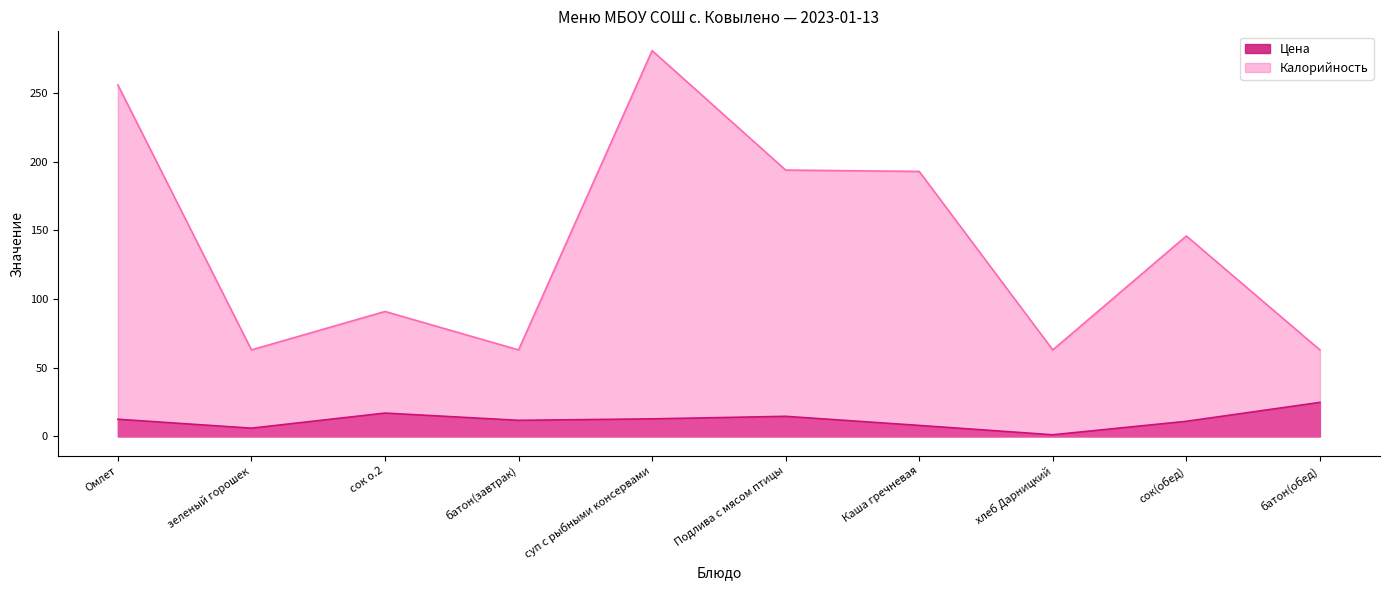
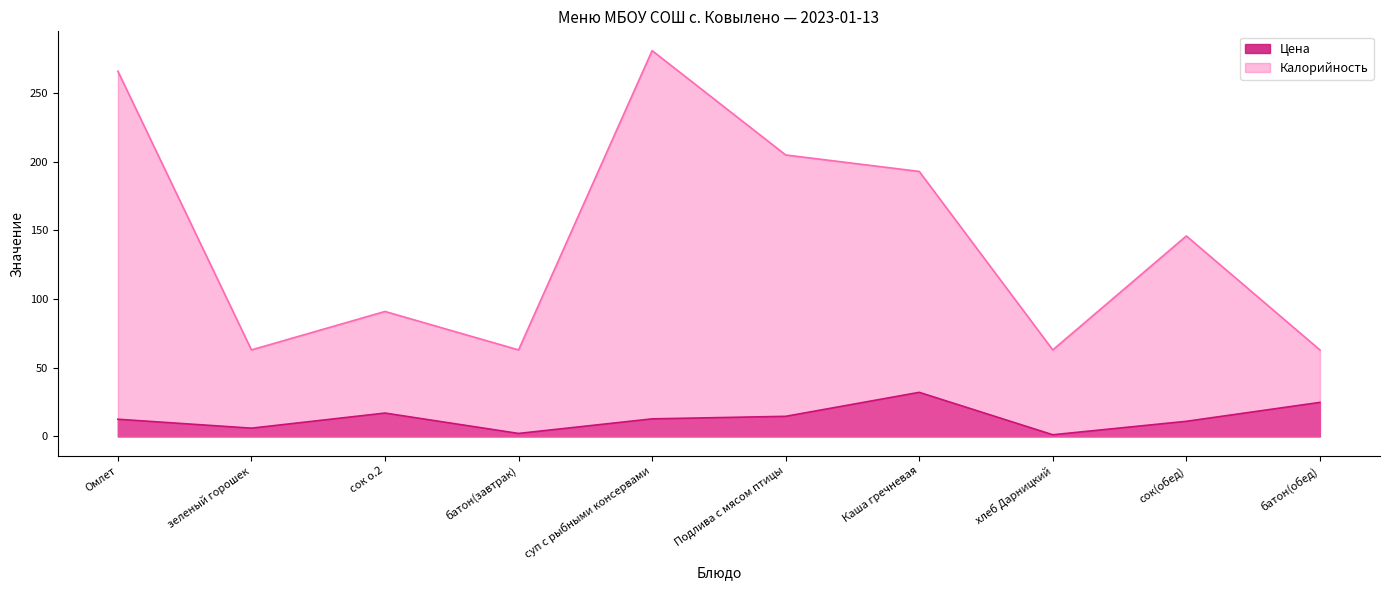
Калорийность, Омлет: 256 -> 266
Цена, батон(завтрак): 12 -> 2
Калорийность, Подлива с мясом птицы: 194 -> 205
Цена, Каша гречневая: 8 -> 32
